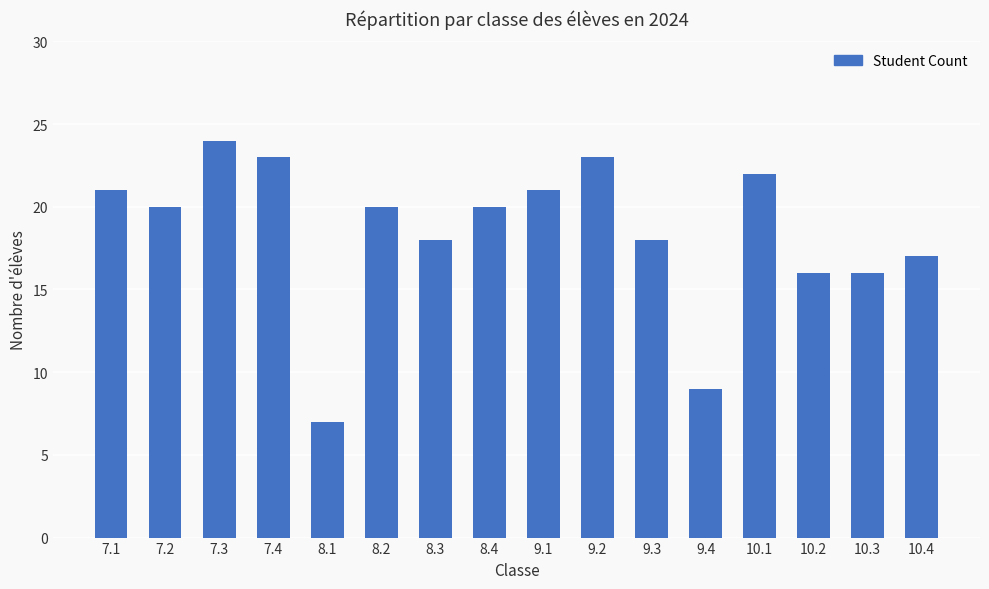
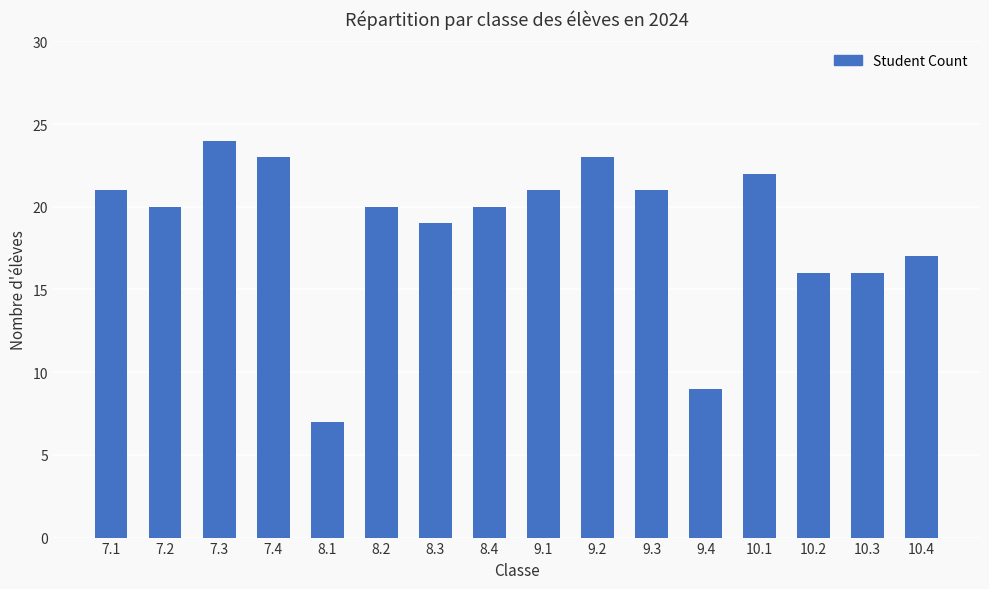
8.3: 18 -> 19
9.3: 18 -> 21
